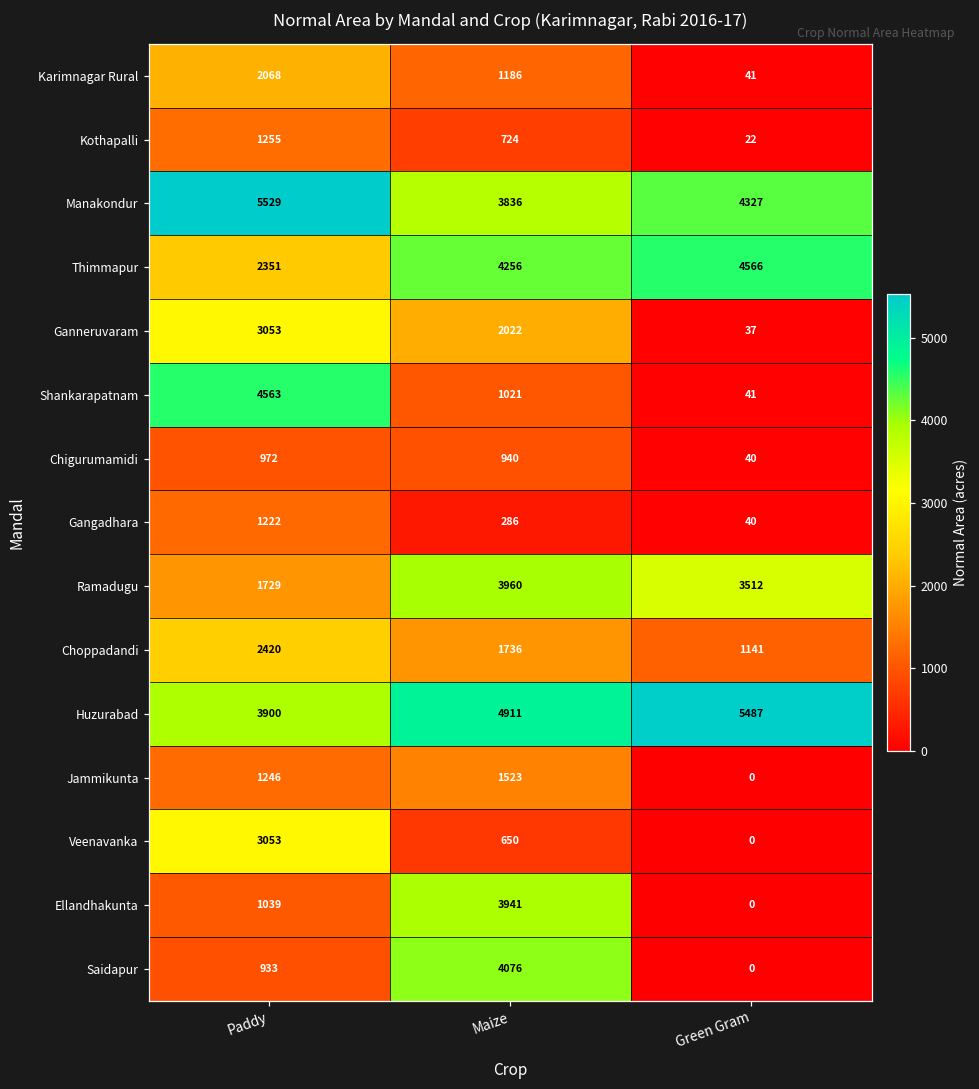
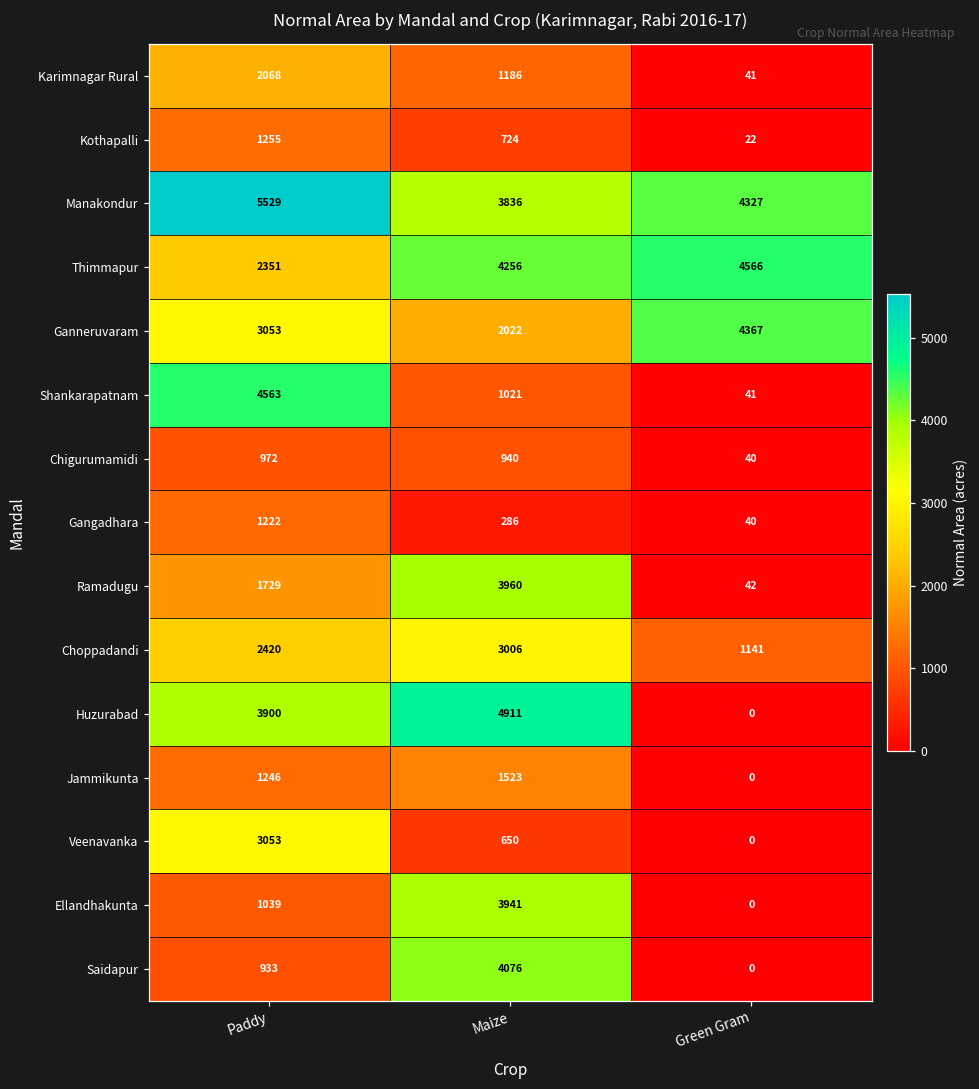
Ganneruvaram, Green Gram: 37 -> 4367
Ramadugu, Green Gram: 3512 -> 42
Choppadandi, Maize: 1736 -> 3006
Huzurabad, Green Gram: 5487 -> 0
